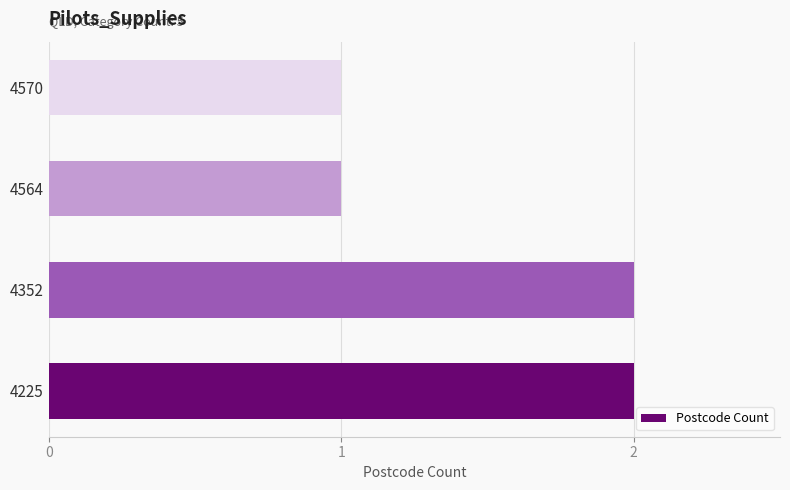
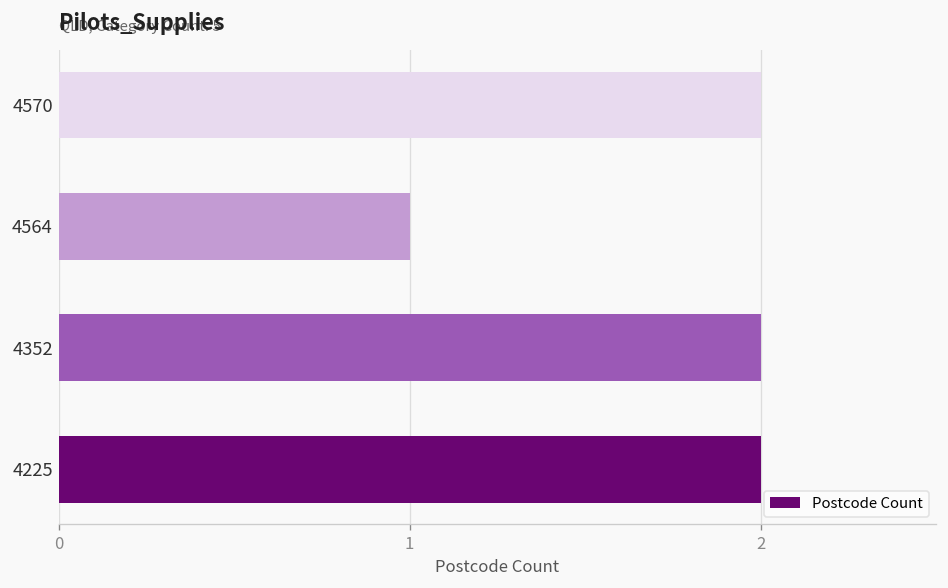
4570: 1 -> 2
